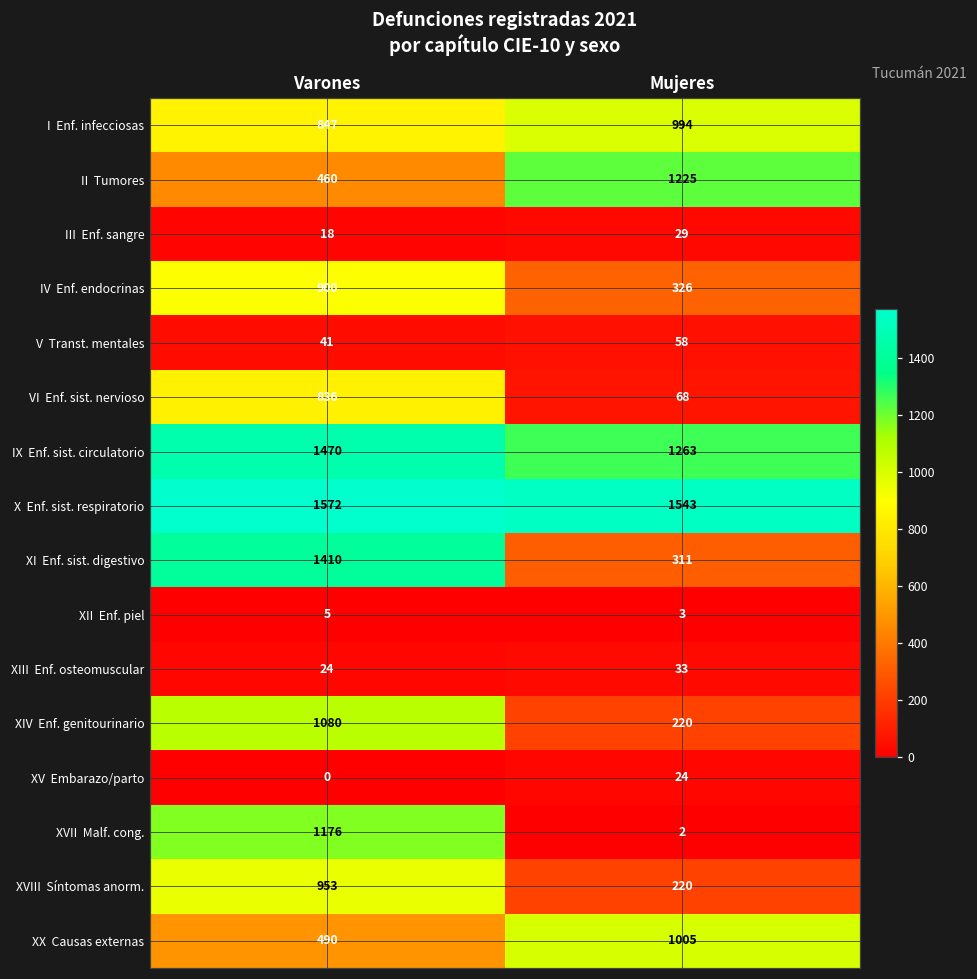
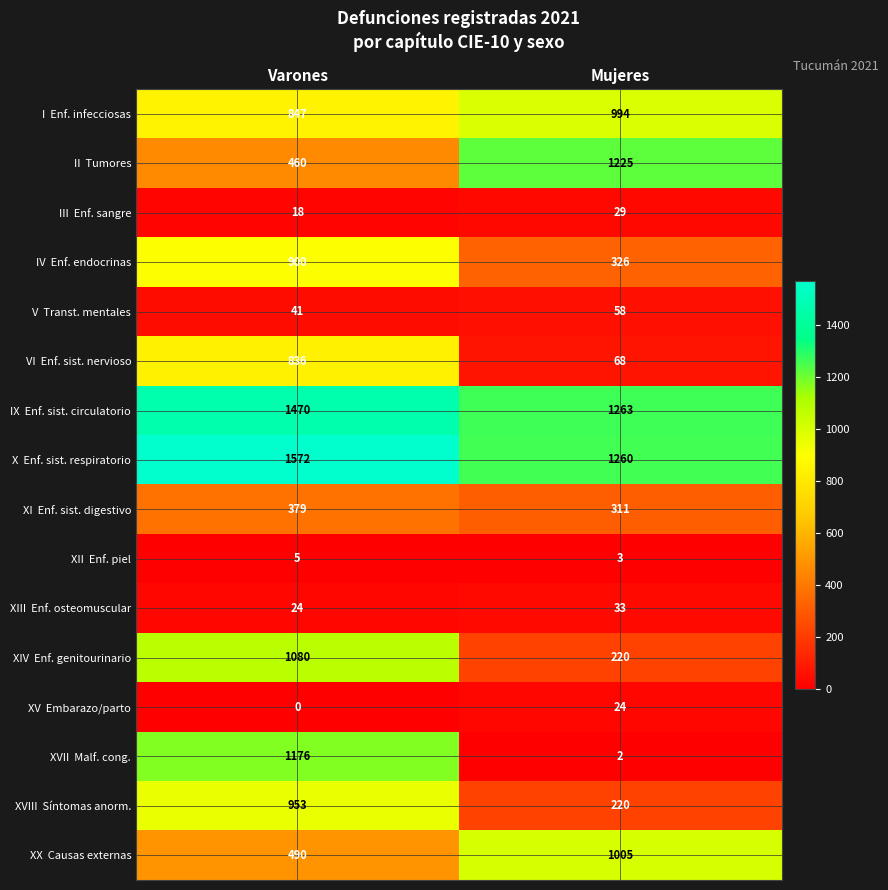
X Enf. sist. respiratorio, Mujeres: 1543 -> 1260
XI Enf. sist. digestivo, Varones: 1410 -> 379
